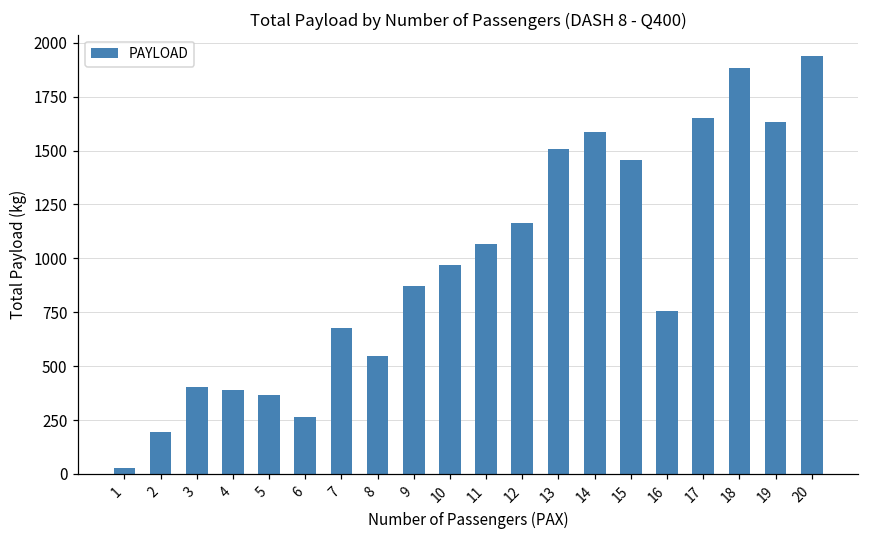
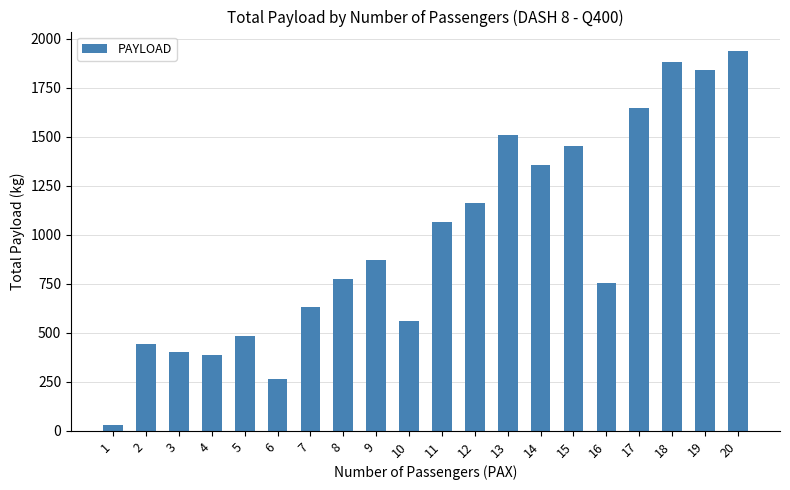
2: 190 -> 440
5: 370 -> 490
7: 680 -> 630
8: 550 -> 780
10: 970 -> 560
14: 1590 -> 1360
19: 1630 -> 1840
